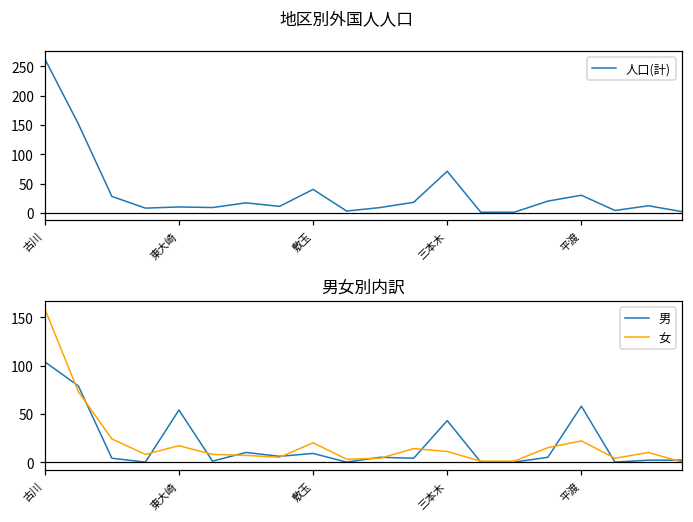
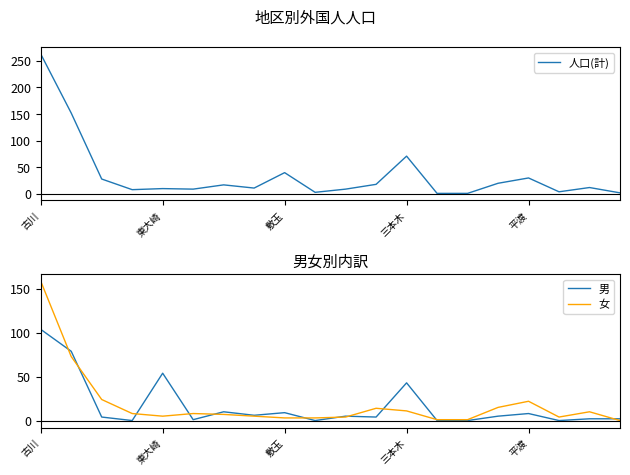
男女別内訳, 女, 東大崎: 20 -> 10
男女別内訳, 女, 敷玉: 20 -> 0
男女別内訳, 男, 平渡: 60 -> 10
